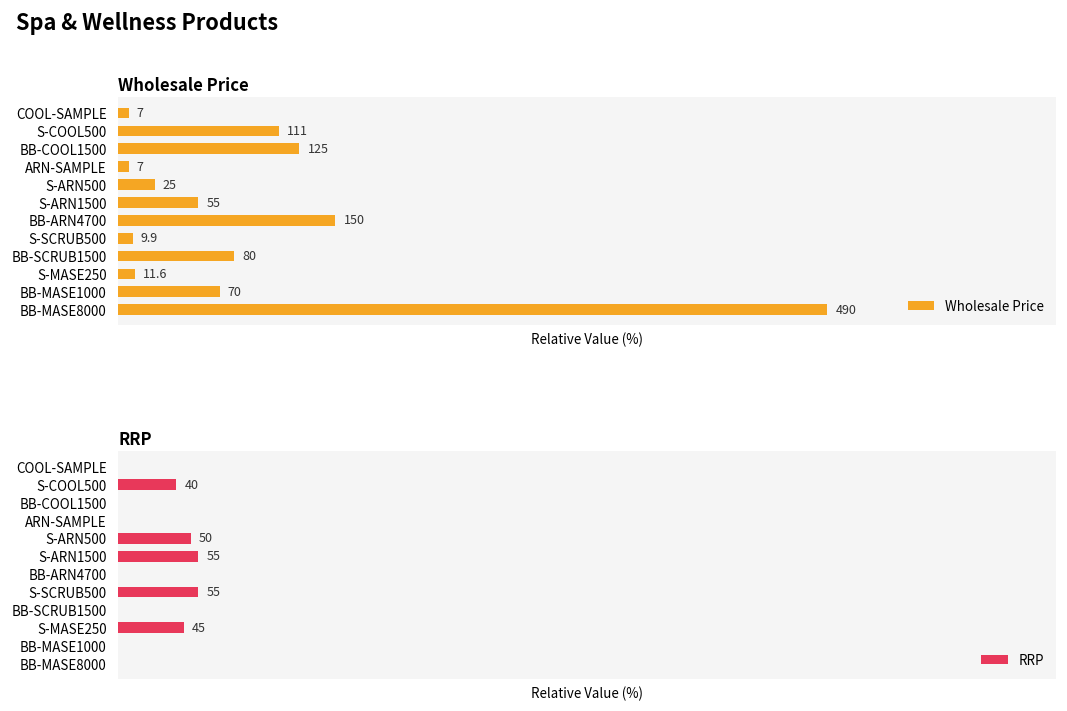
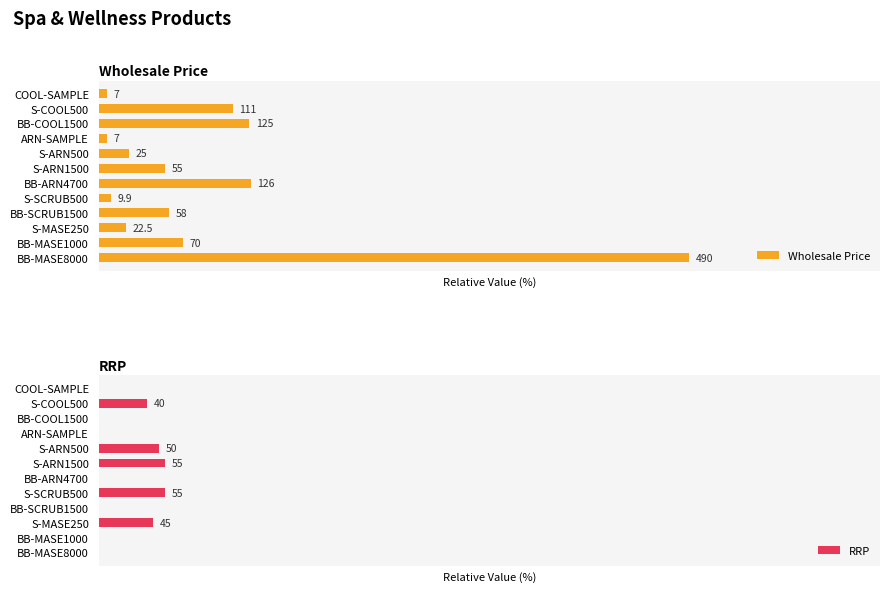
Wholesale Price, BB-ARN4700: 150 -> 126
Wholesale Price, BB-SCRUB1500: 80 -> 58
Wholesale Price, S-MASE250: 11.6 -> 22.5
